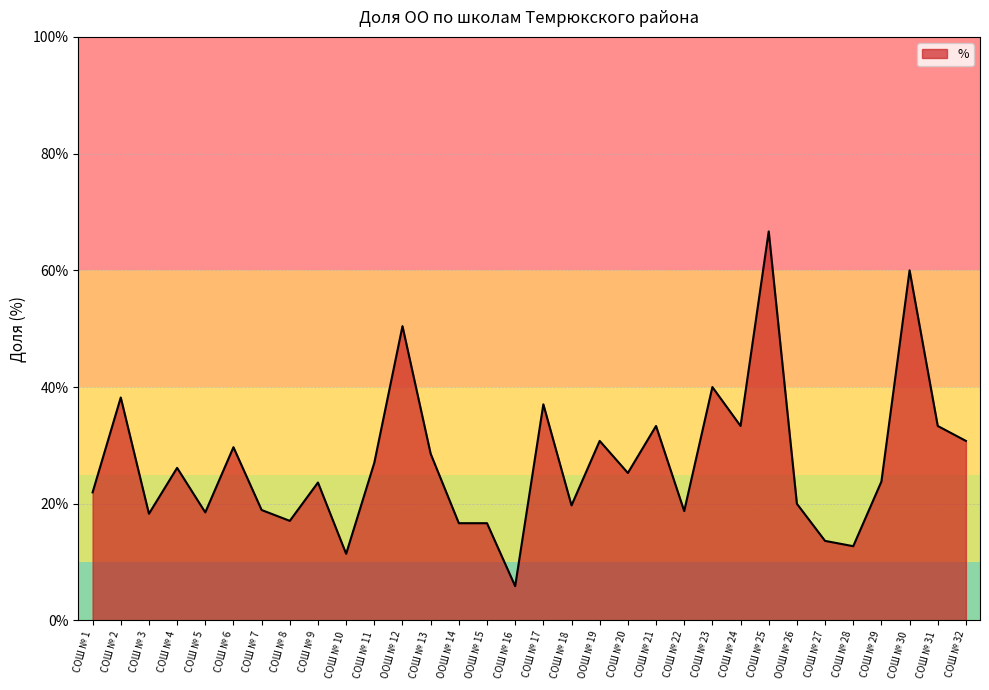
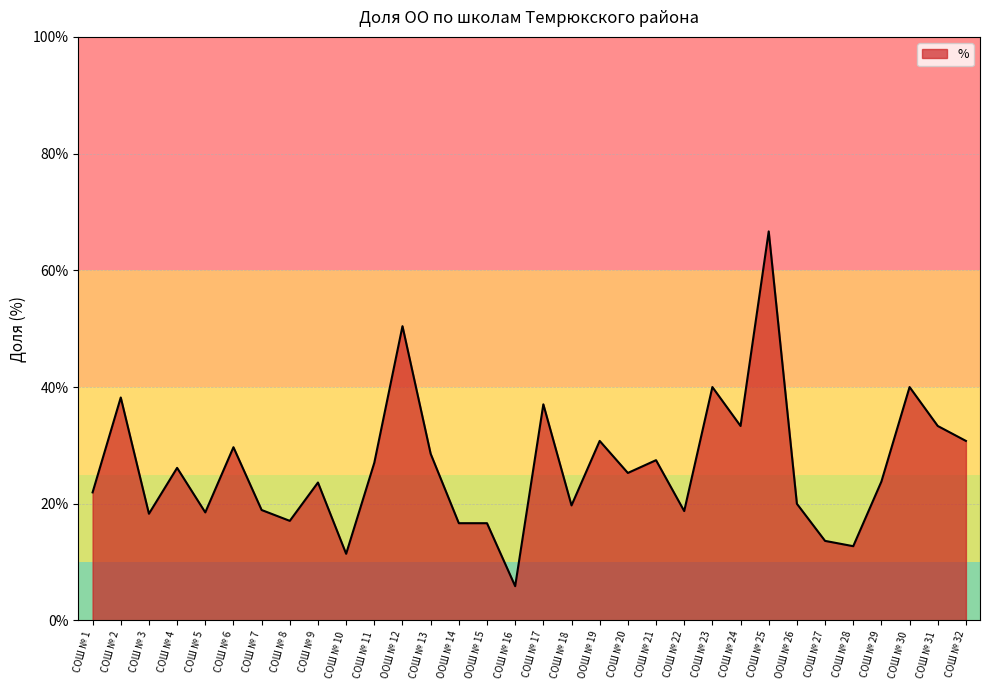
СОШ № 21: 33% -> 27%
СОШ № 30: 60% -> 40%
